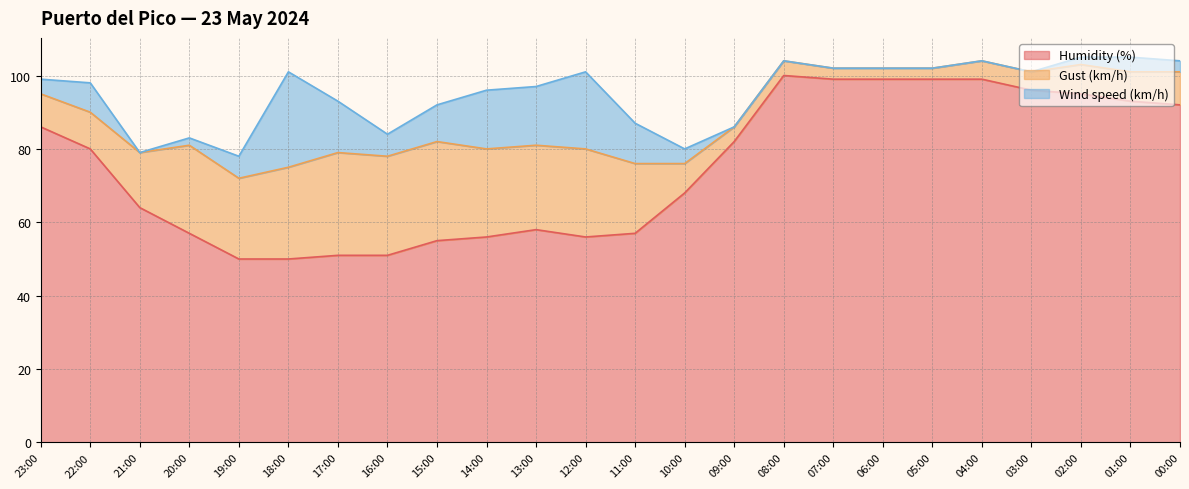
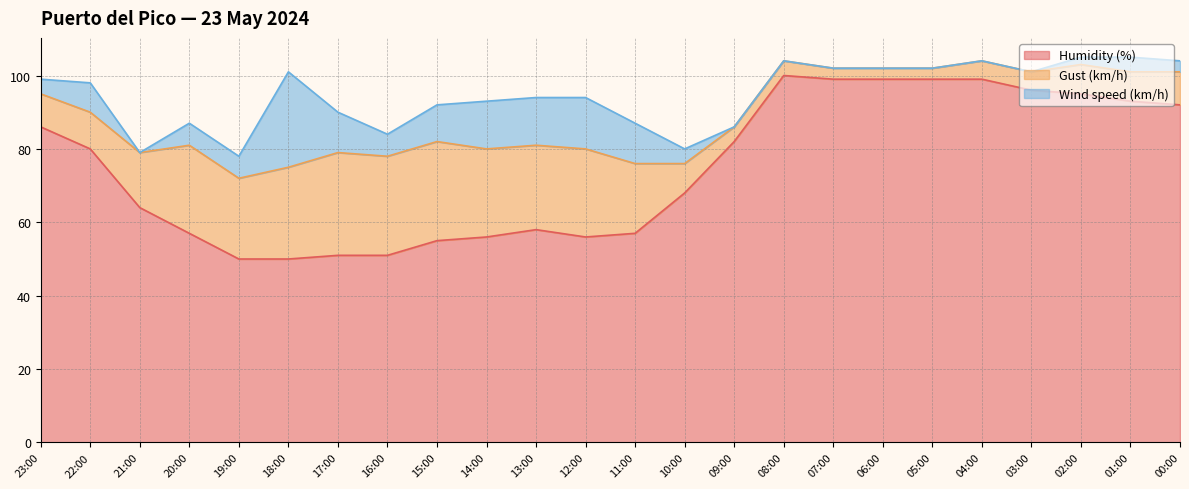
Wind speed (km/h), 20:00: 2 -> 6
Wind speed (km/h), 17:00: 14 -> 11
Wind speed (km/h), 14:00: 16 -> 13
Wind speed (km/h), 13:00: 16 -> 13
Wind speed (km/h), 12:00: 21 -> 14
